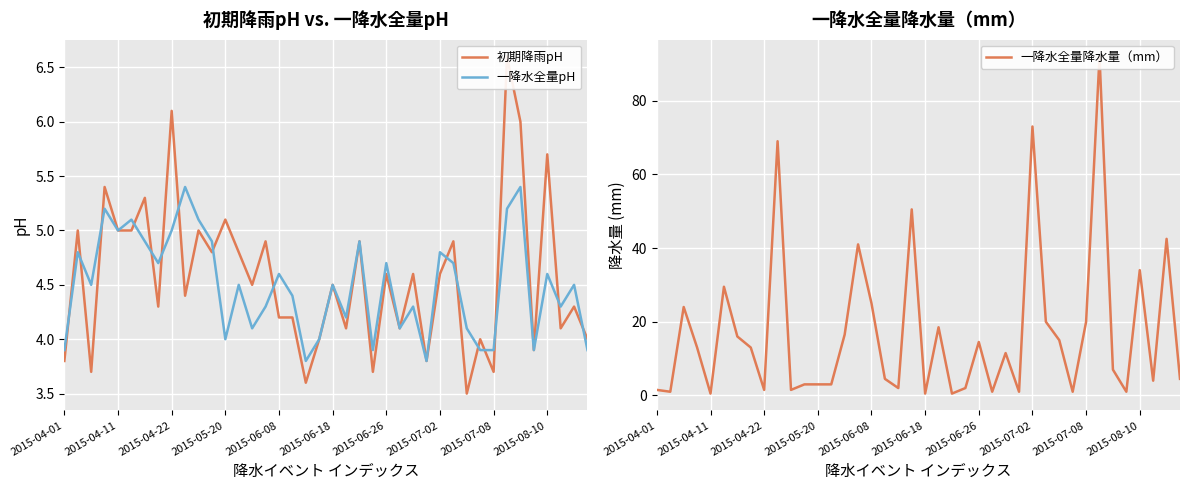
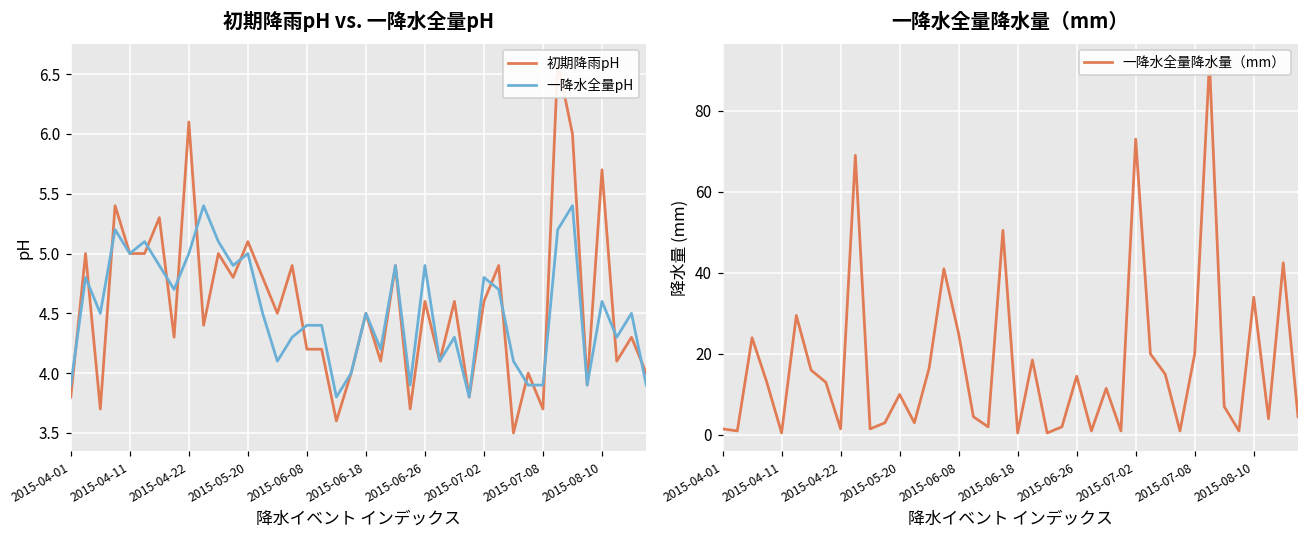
初期降雨pH vs. 一降水全量pH, 一降水全量pH, 2015-05-20: 4 -> 5
初期降雨pH vs. 一降水全量pH, 一降水全量pH, 2015-06-08: 4.6 -> 4.4
初期降雨pH vs. 一降水全量pH, 一降水全量pH, 2015-06-26: 4.7 -> 4.9
一降水全量降水量（mm）, 2015-05-20: 3 -> 10
